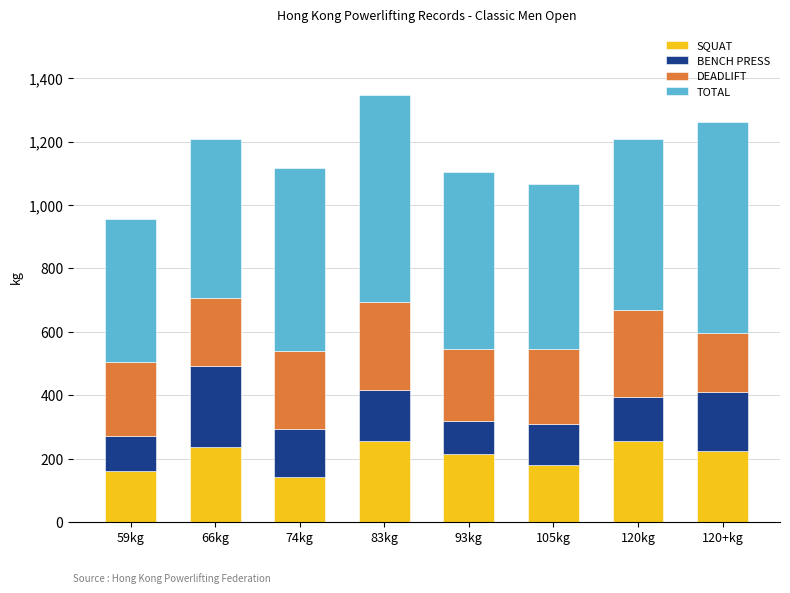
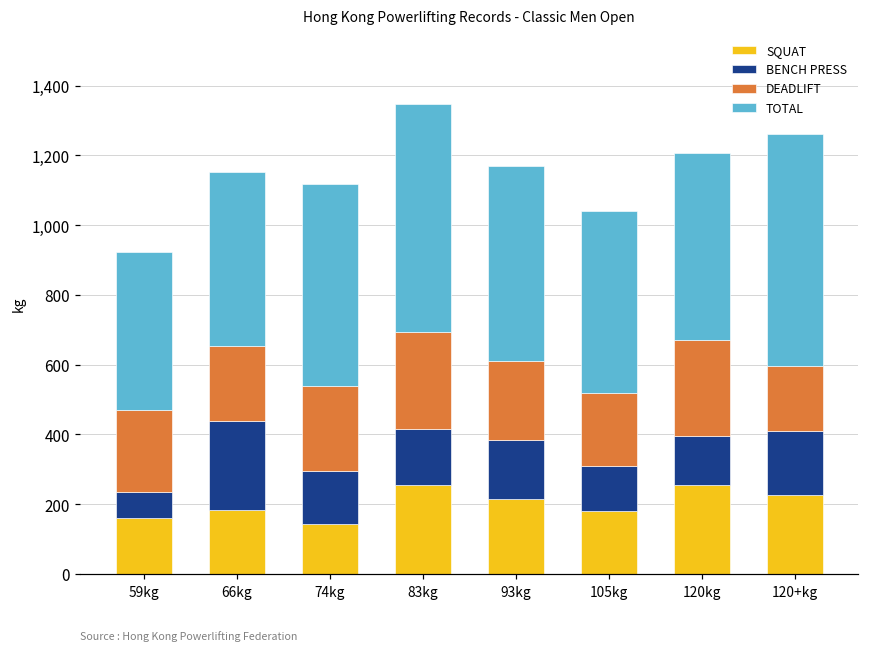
BENCH PRESS, 59kg: 110 -> 80
SQUAT, 66kg: 240 -> 180
BENCH PRESS, 93kg: 110 -> 170
DEADLIFT, 105kg: 240 -> 210
